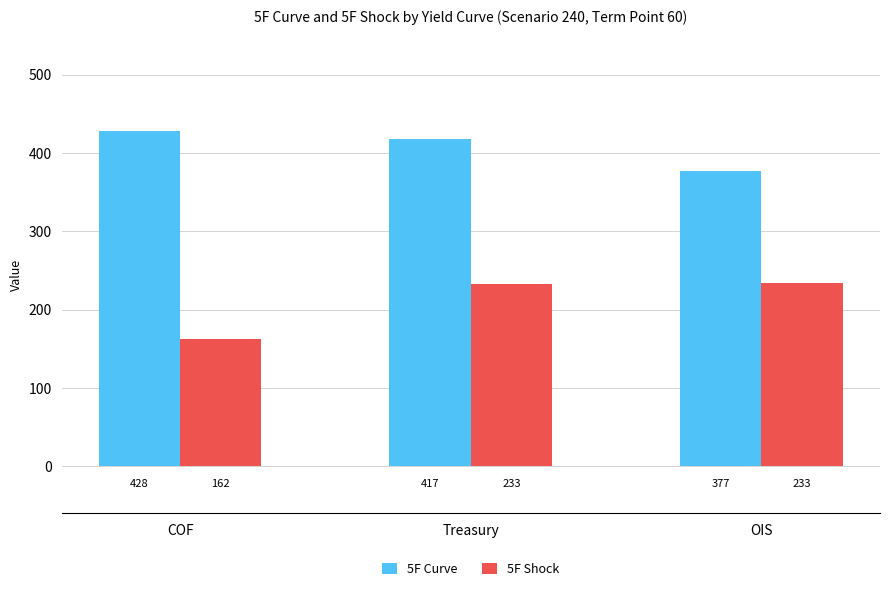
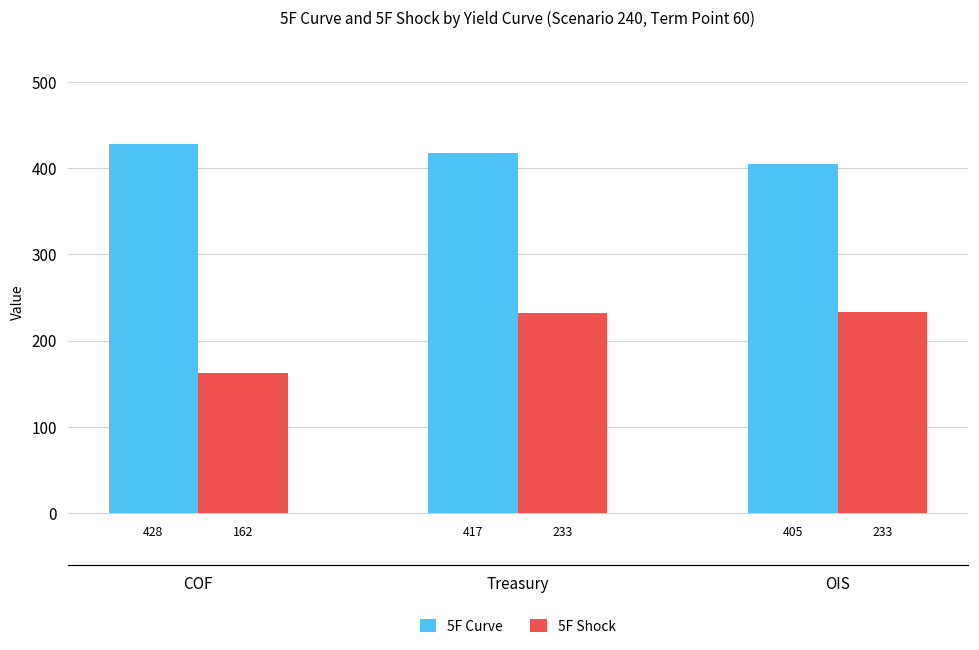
5F Curve, OIS: 377 -> 405
